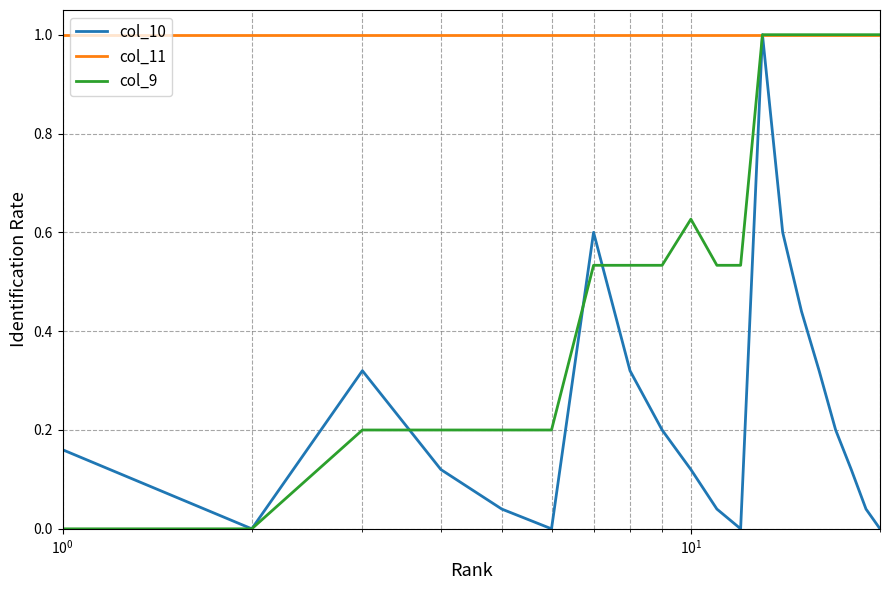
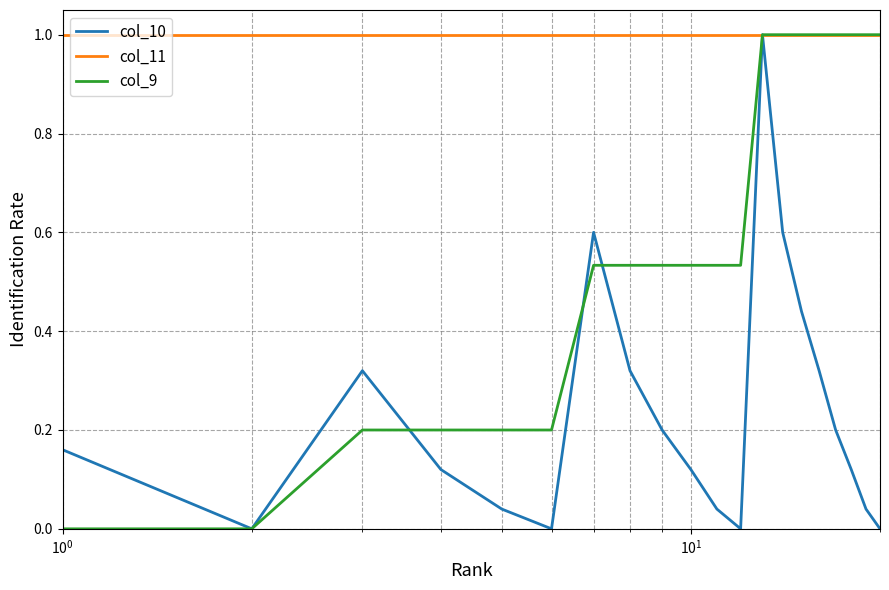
col_9, 10^1: 0.63 -> 0.53
